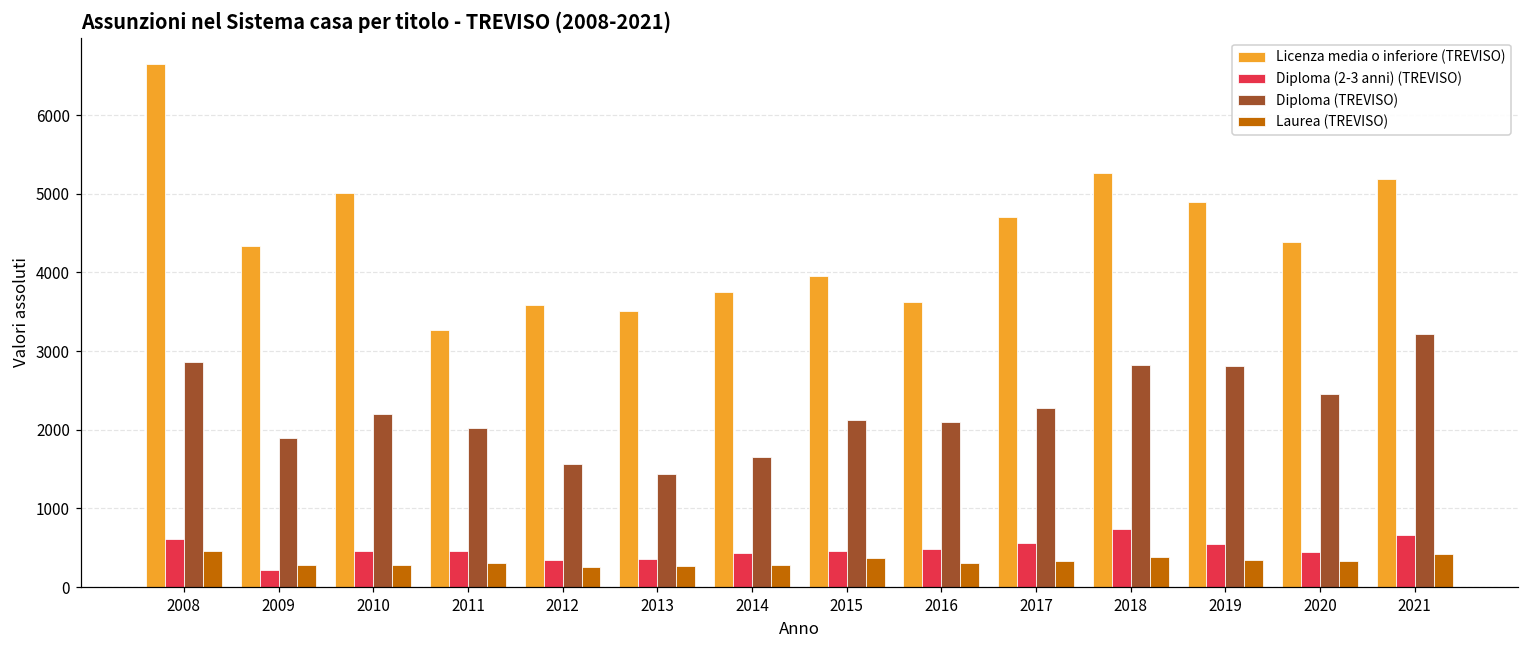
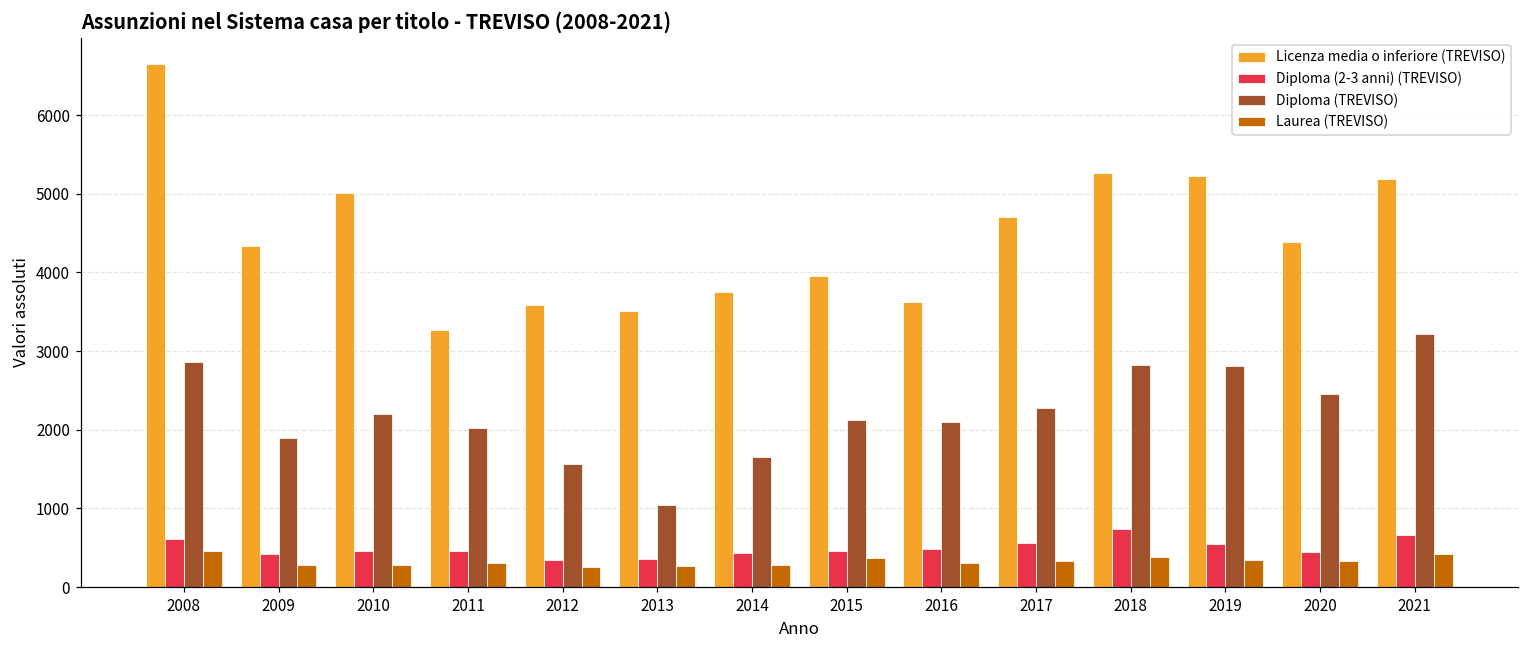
Diploma (2-3 anni) (TREVISO), 2009: 200 -> 400
Diploma (TREVISO), 2013: 1400 -> 1000
Licenza media o inferiore (TREVISO), 2019: 4900 -> 5200
